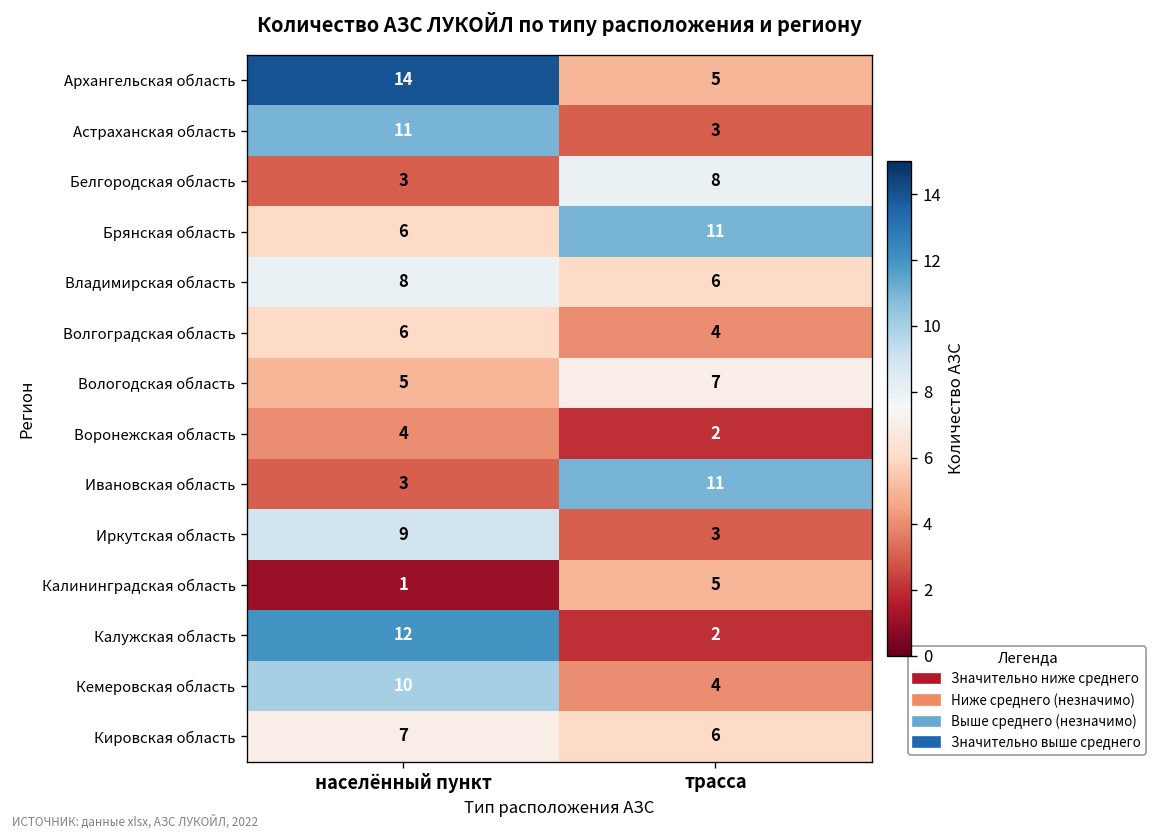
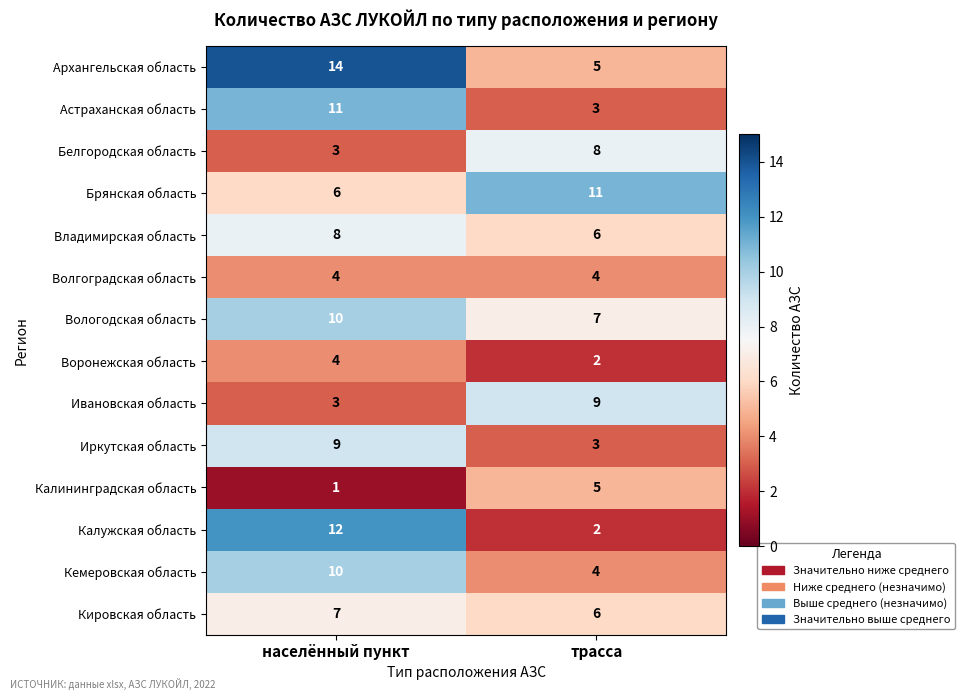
Волгоградская область, населённый пункт: 6 -> 4
Вологодская область, населённый пункт: 5 -> 10
Ивановская область, трасса: 11 -> 9
